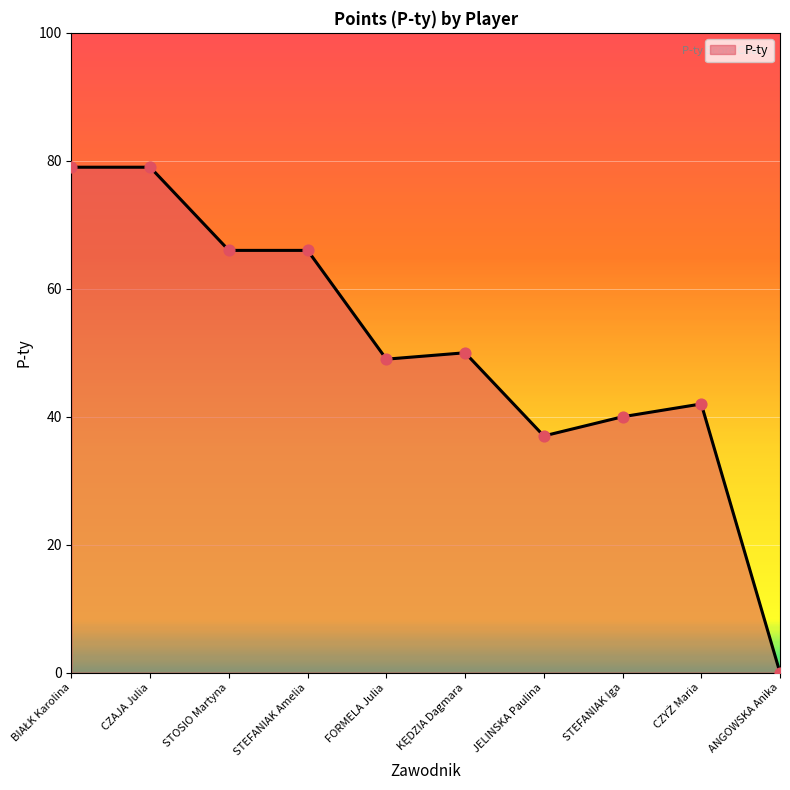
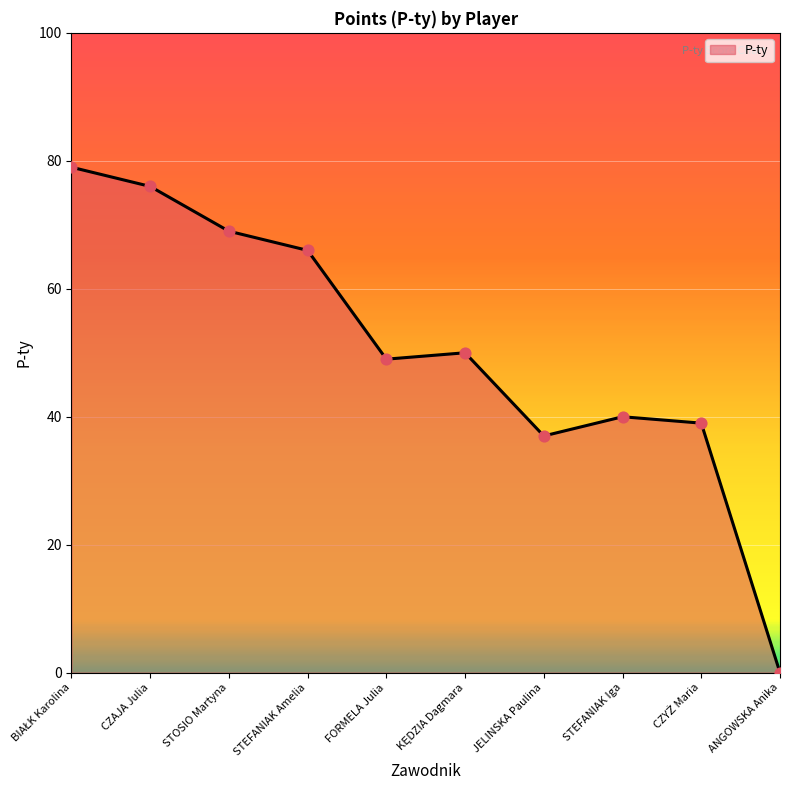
CZAJA Julia: 79 -> 76
STOSIO Martyna: 66 -> 69
CZYŻ Maria: 42 -> 39
